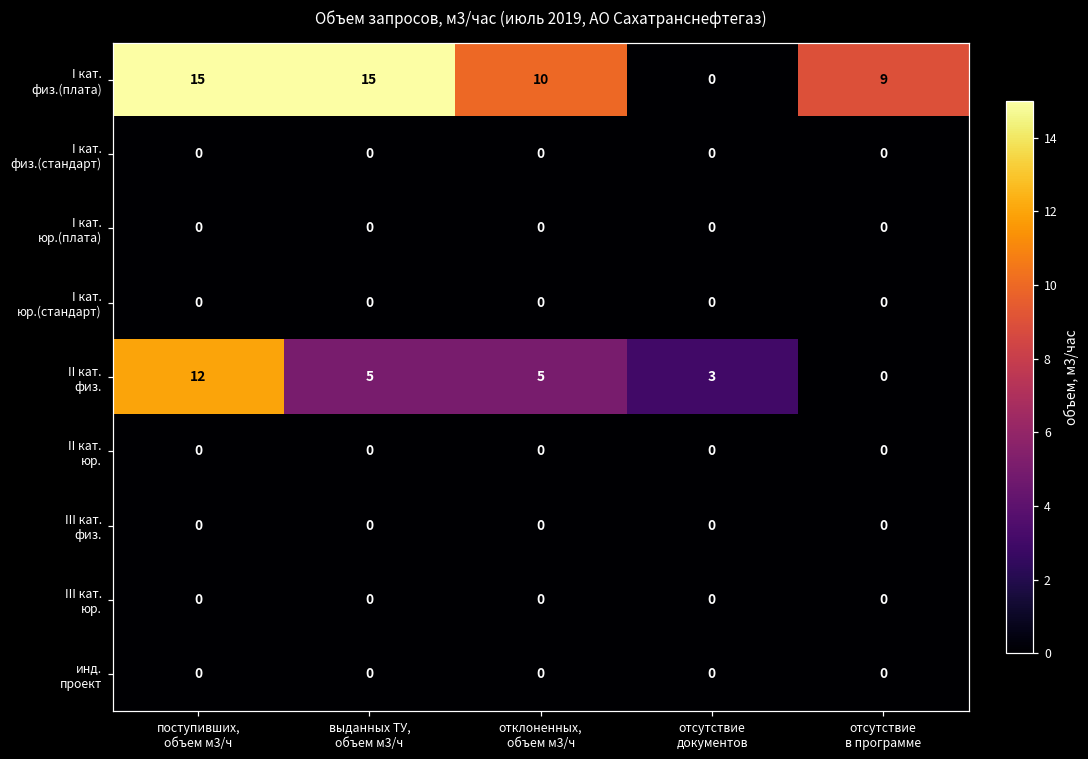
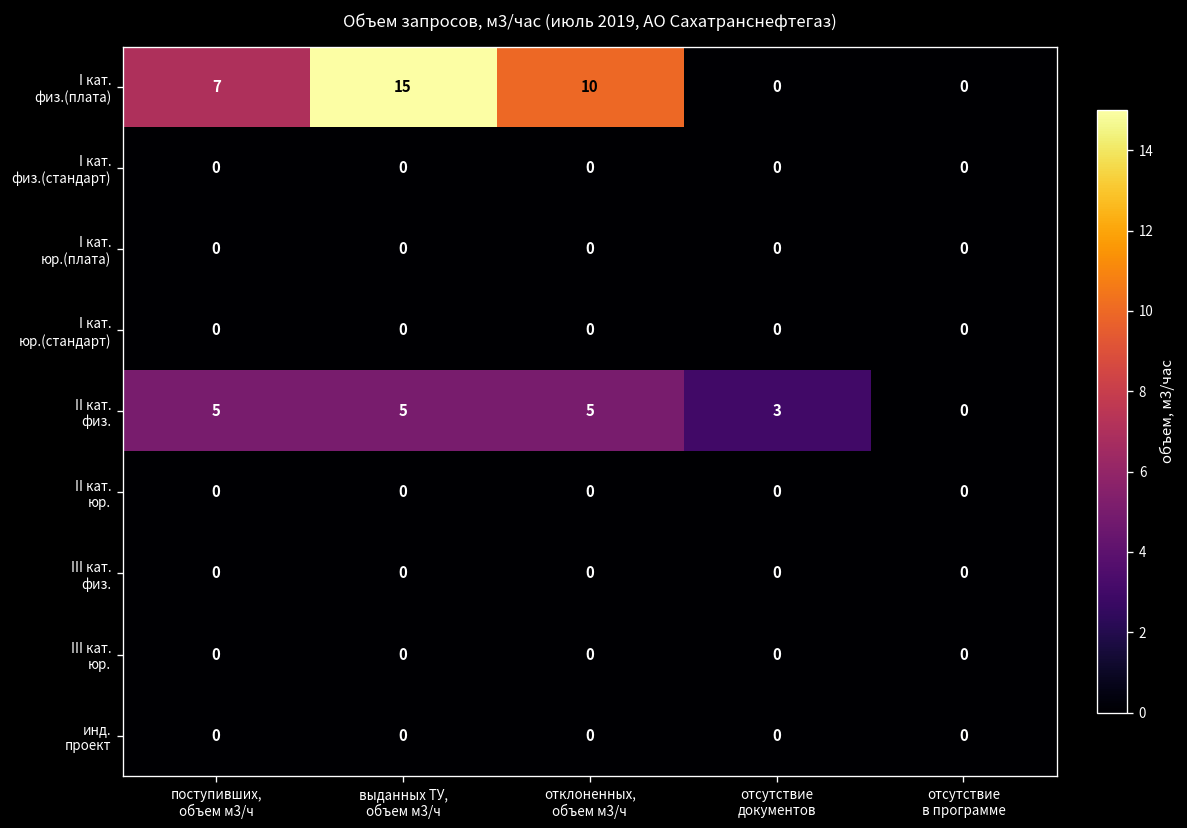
I кат. физ.(плата), поступивших, объем м3/ч: 15 -> 7
I кат. физ.(плата), отсутствие в программе: 9 -> 0
II кат. физ., поступивших, объем м3/ч: 12 -> 5
